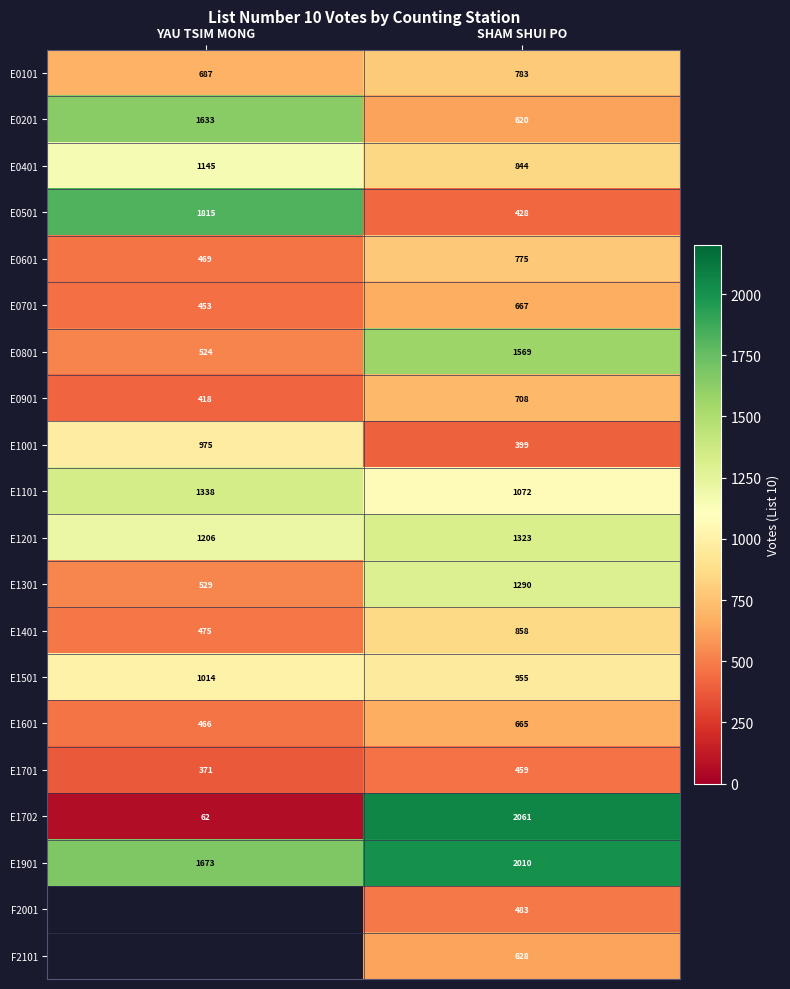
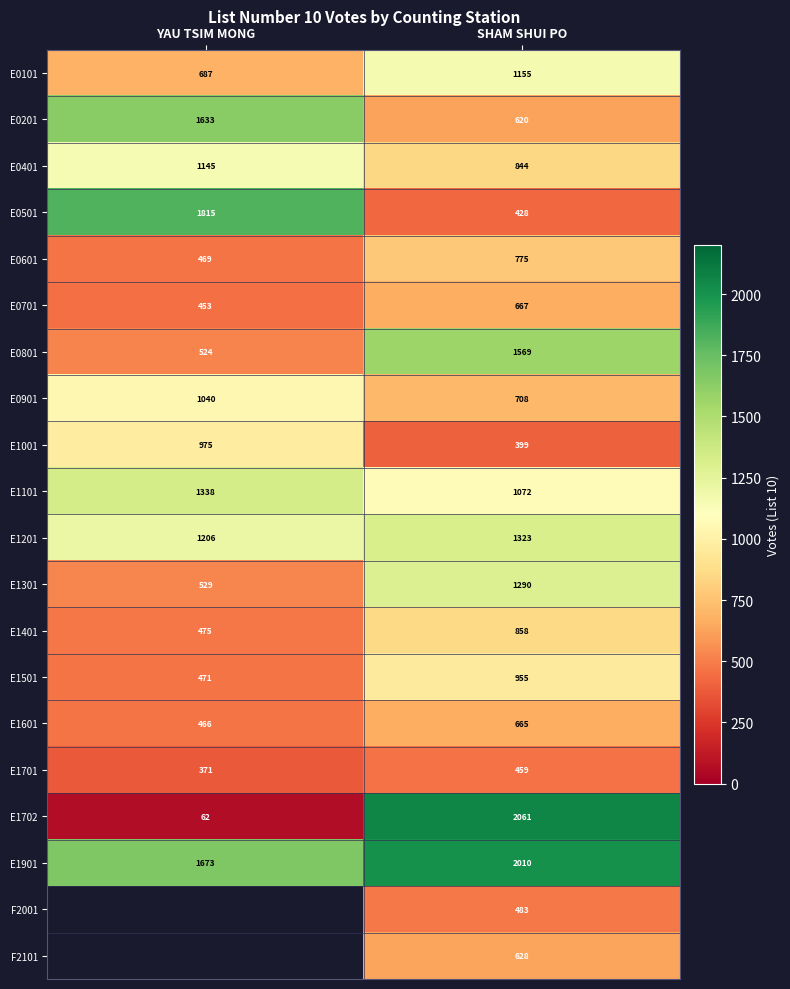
E0101, SHAM SHUI PO: 783 -> 1155
E0901, YAU TSIM MONG: 418 -> 1040
E1501, YAU TSIM MONG: 1014 -> 471
